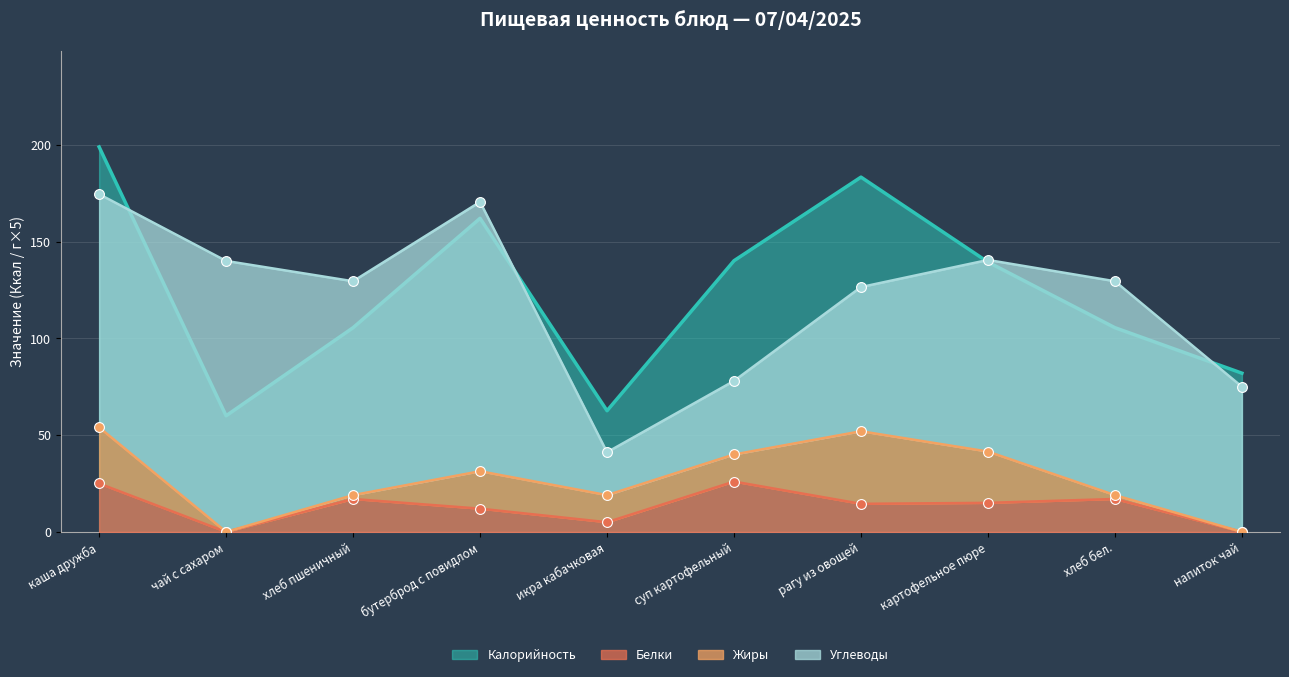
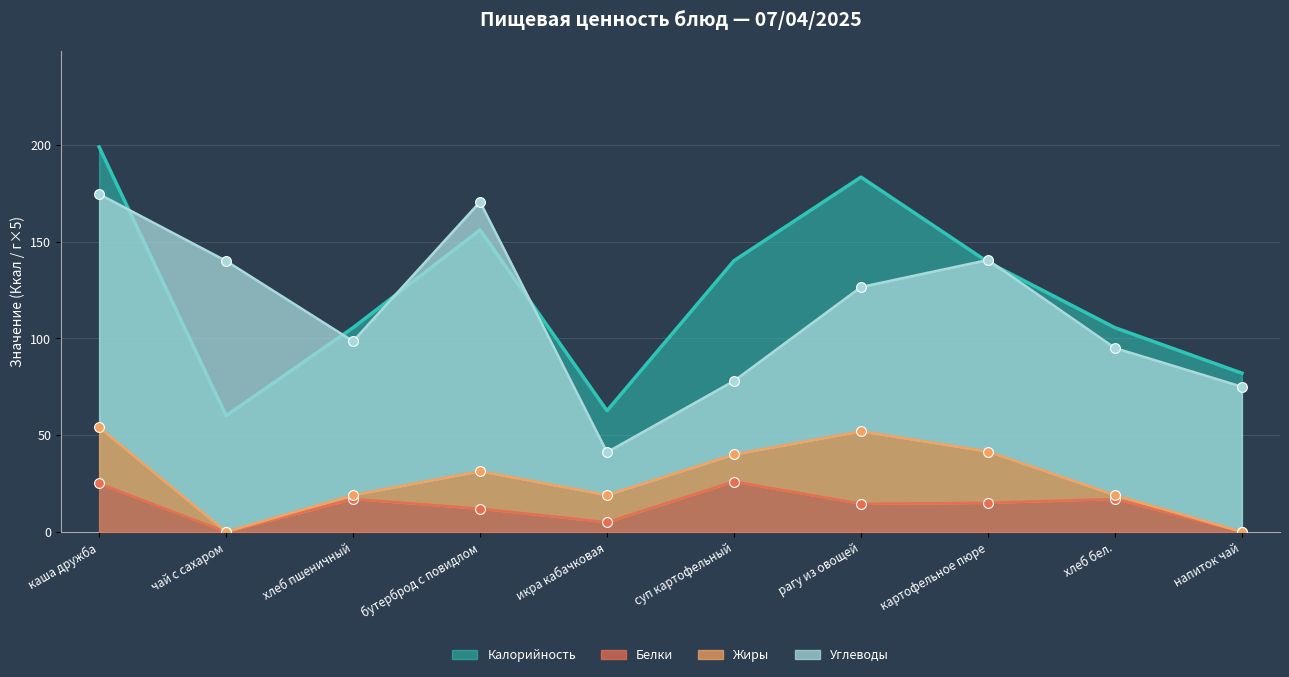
Углеводы, хлеб пшеничный: 111 -> 80
Калорийность, бутерброд с повидлом: 162 -> 156
Углеводы, хлеб бел.: 111 -> 76
